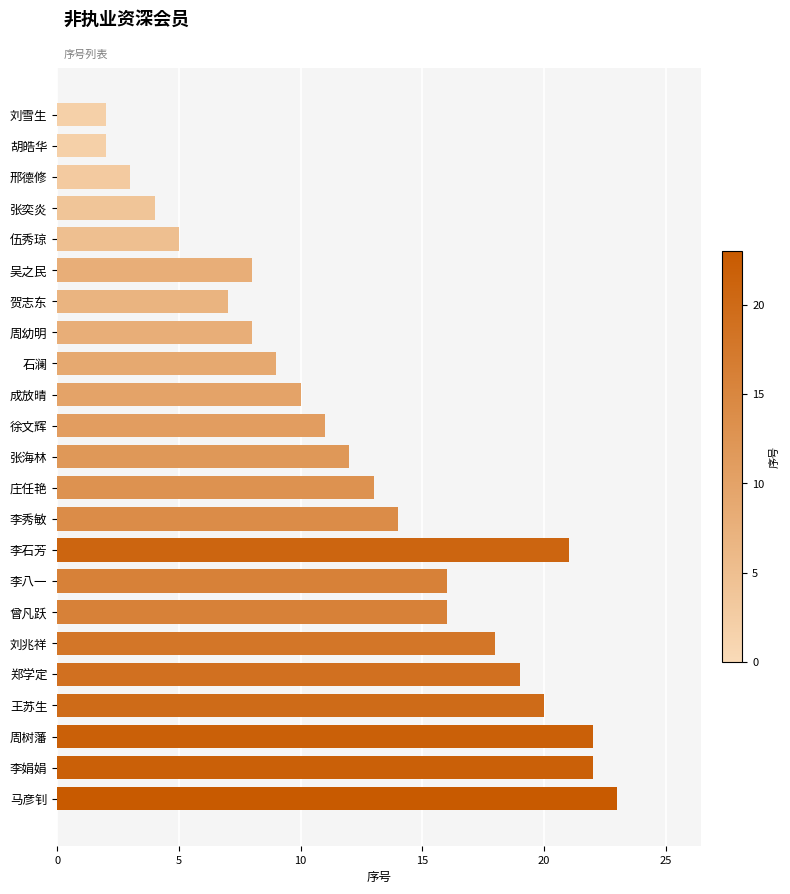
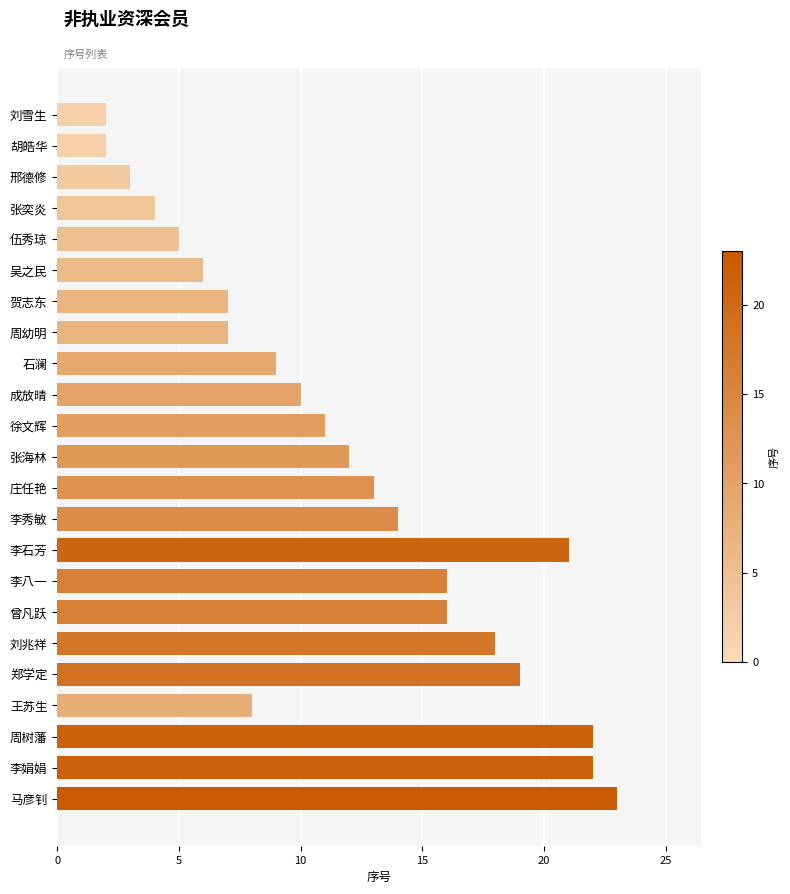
吴之民: 8 -> 6
周幼明: 8 -> 7
王苏生: 20 -> 8
